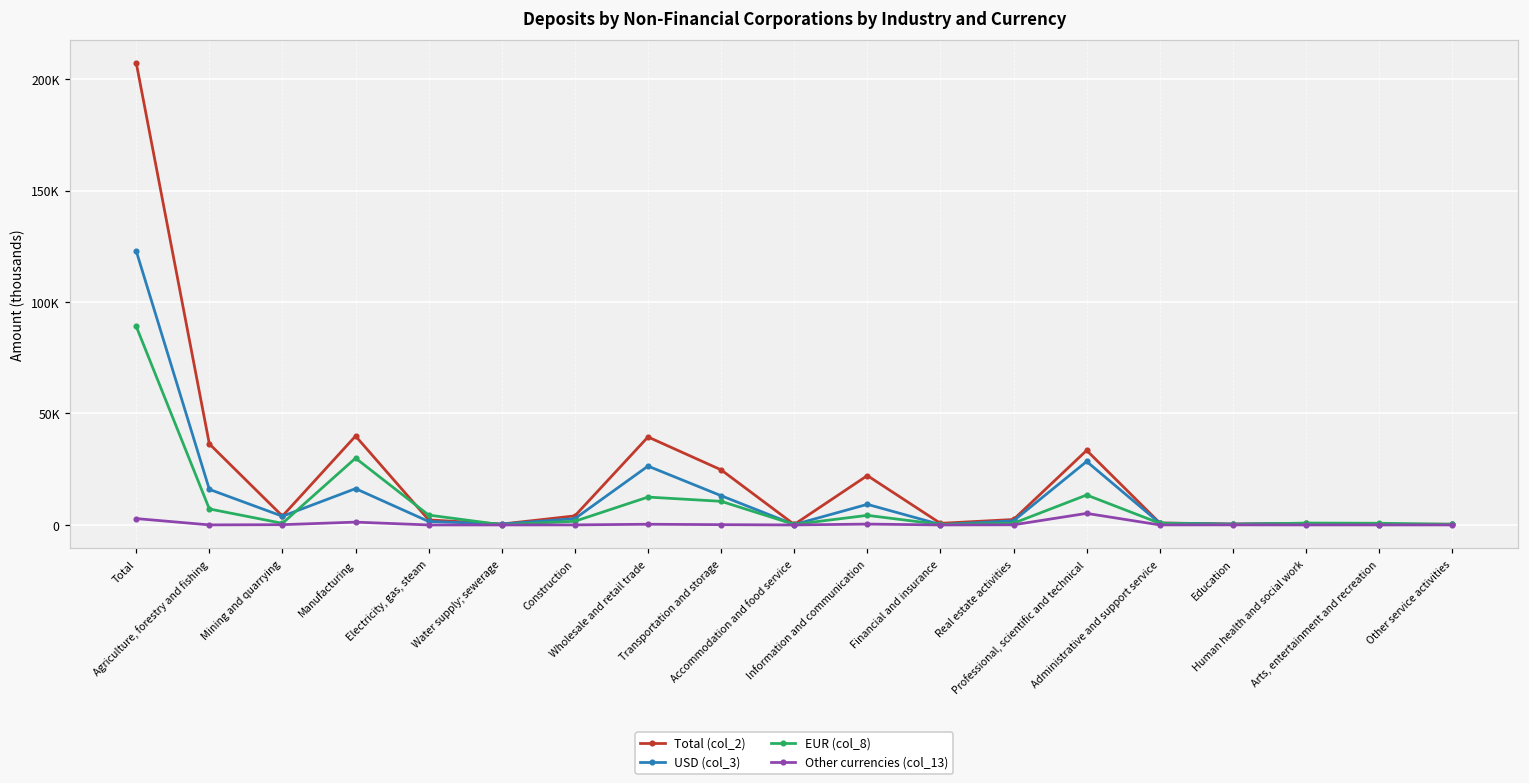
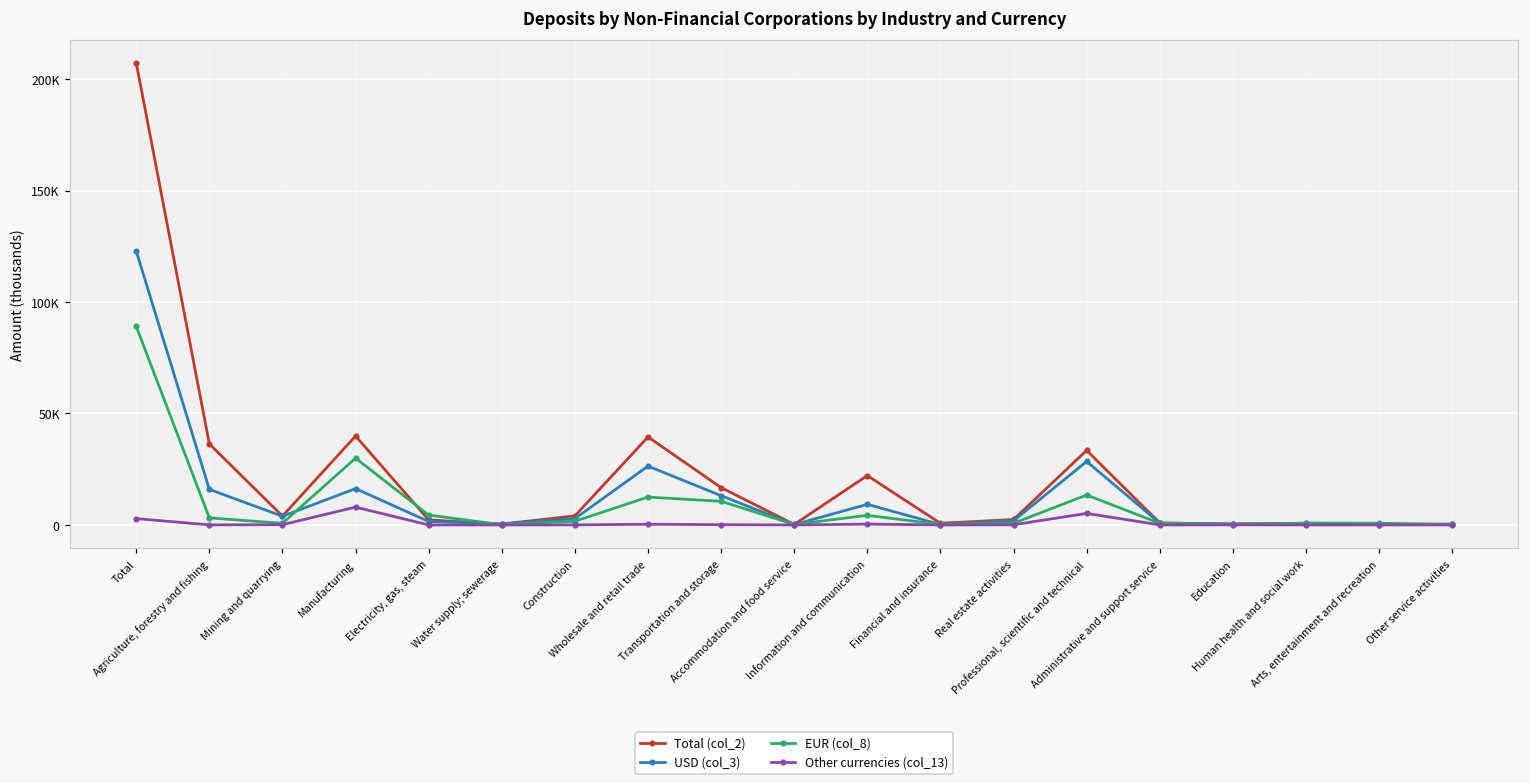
EUR (col_8), Agriculture, forestry and fishing: 7000 -> 3000
Other currencies (col_13), Manufacturing: 1000 -> 8000
Total (col_2), Transportation and storage: 25000 -> 17000
